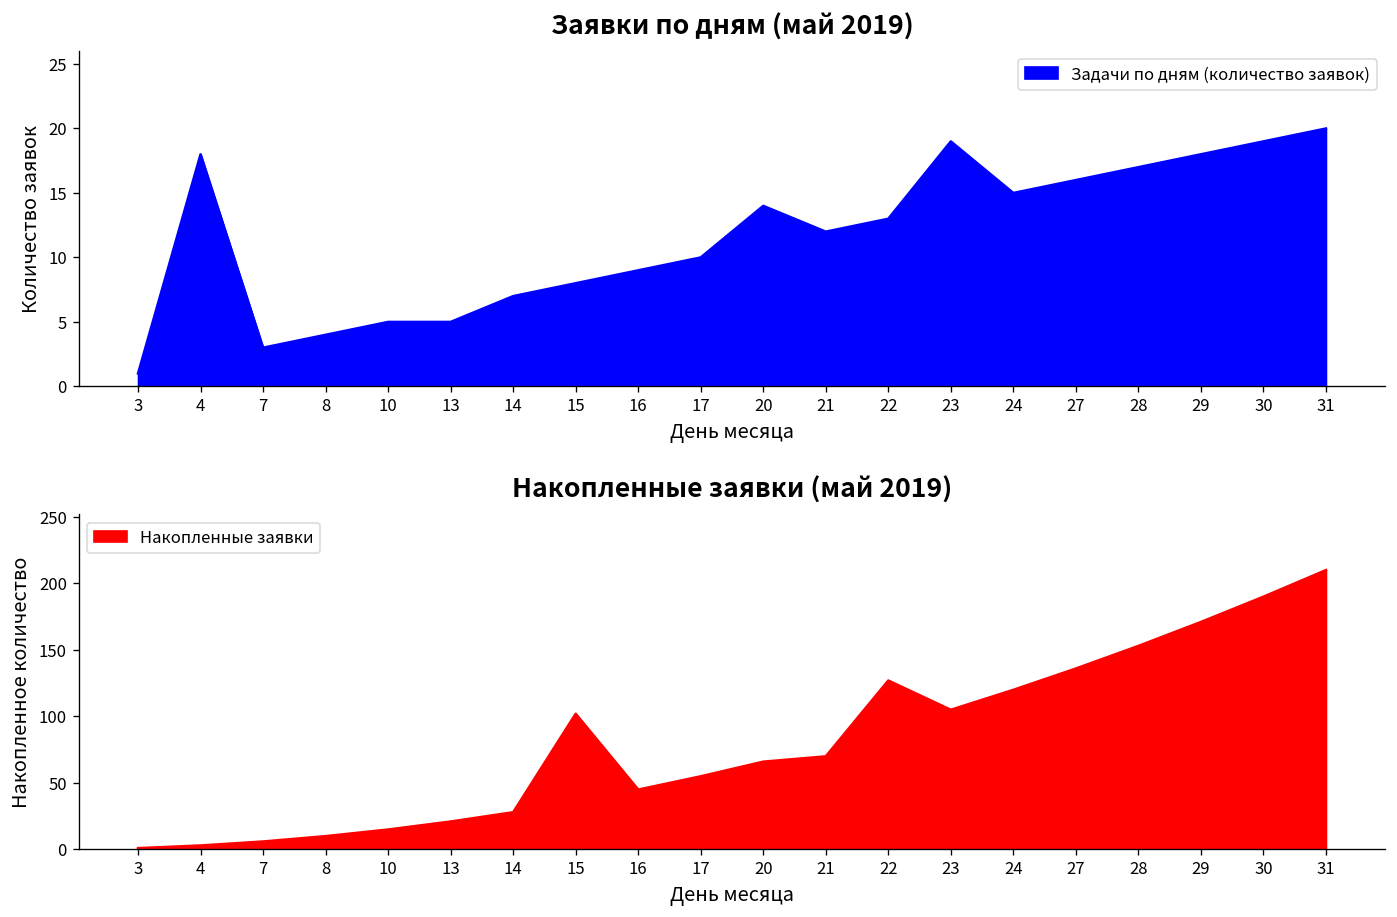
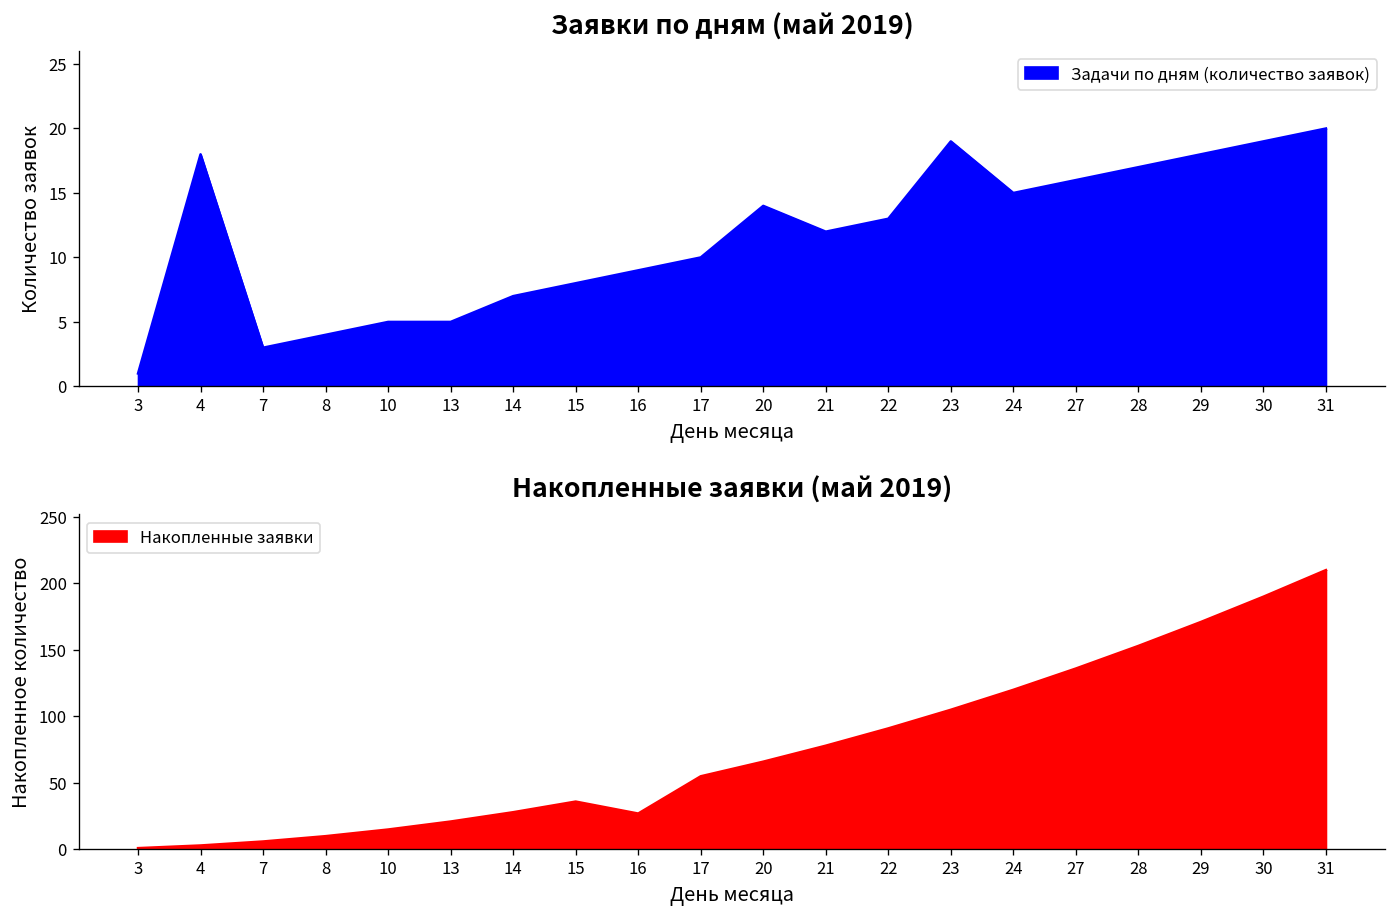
Накопленные заявки (май 2019), 15: 102 -> 36
Накопленные заявки (май 2019), 16: 45 -> 27
Накопленные заявки (май 2019), 21: 70 -> 78
Накопленные заявки (май 2019), 22: 127 -> 91
